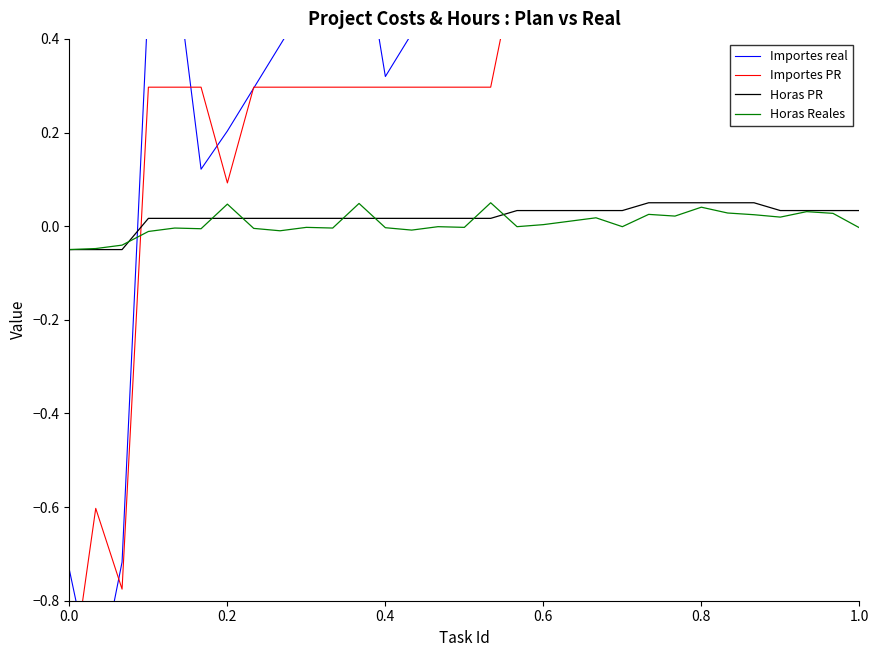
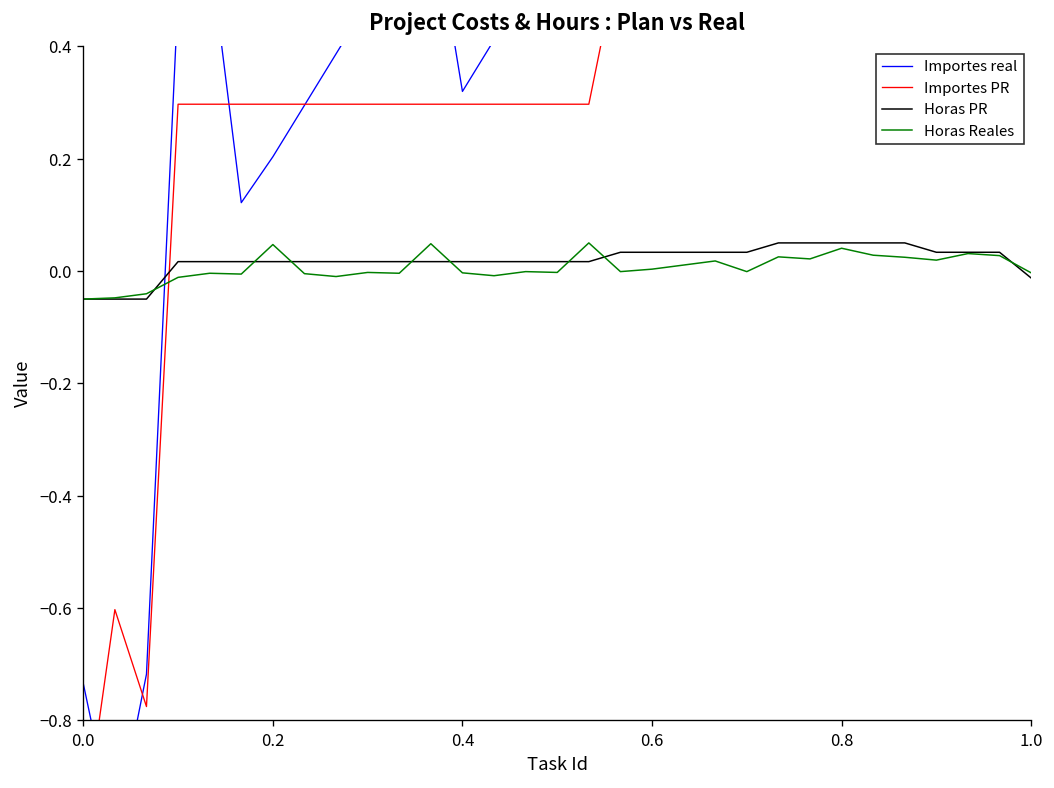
Importes PR, 0.2: 0.09 -> 0.30
Horas PR, 1.0: 0.03 -> -0.01
